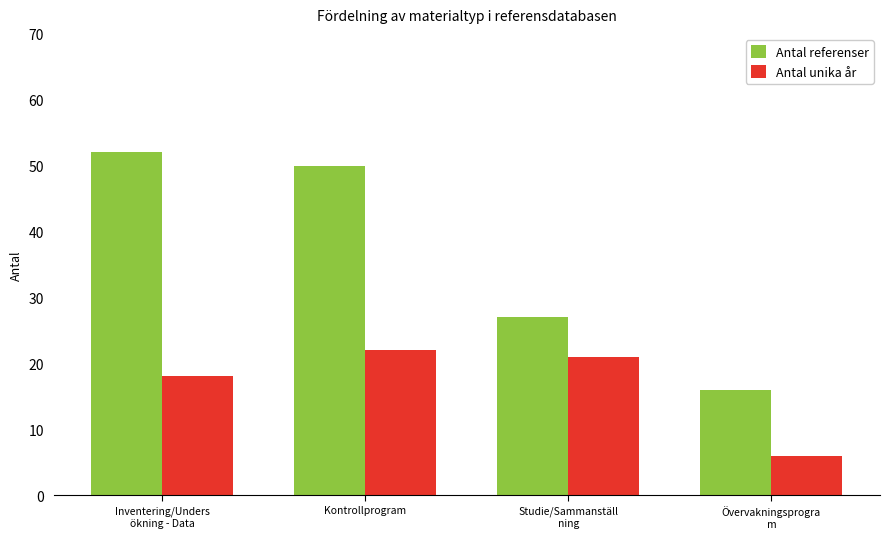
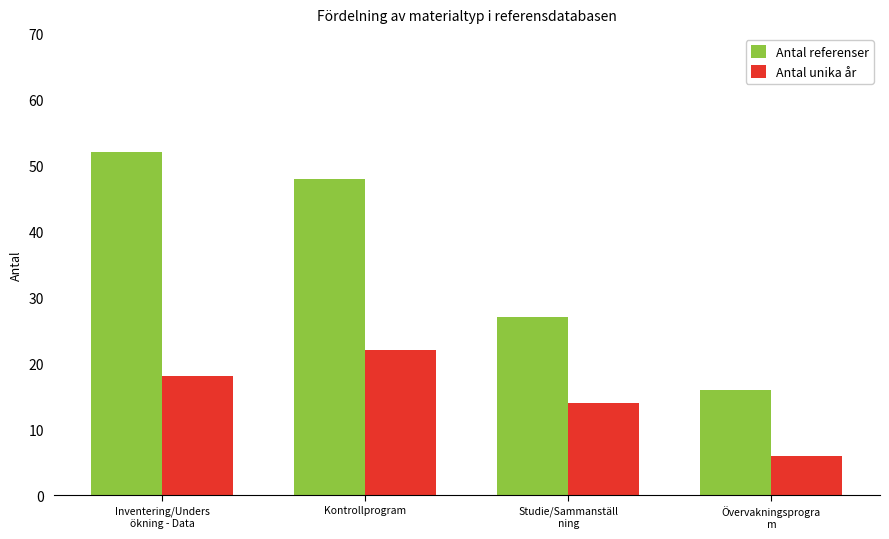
Antal referenser, Kontrollprogram: 50 -> 48
Antal unika år, Studie/Sammanställ ning: 21 -> 14
